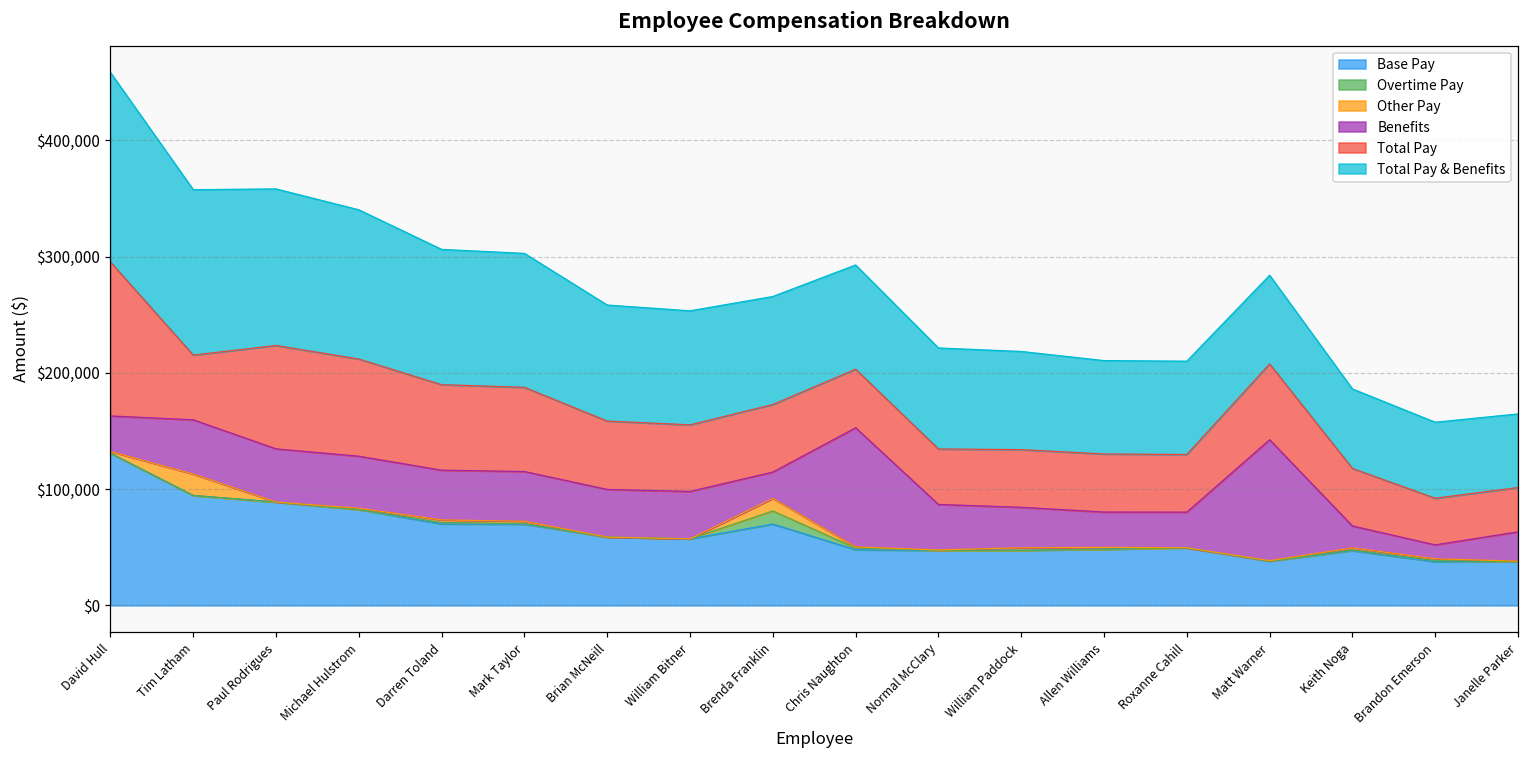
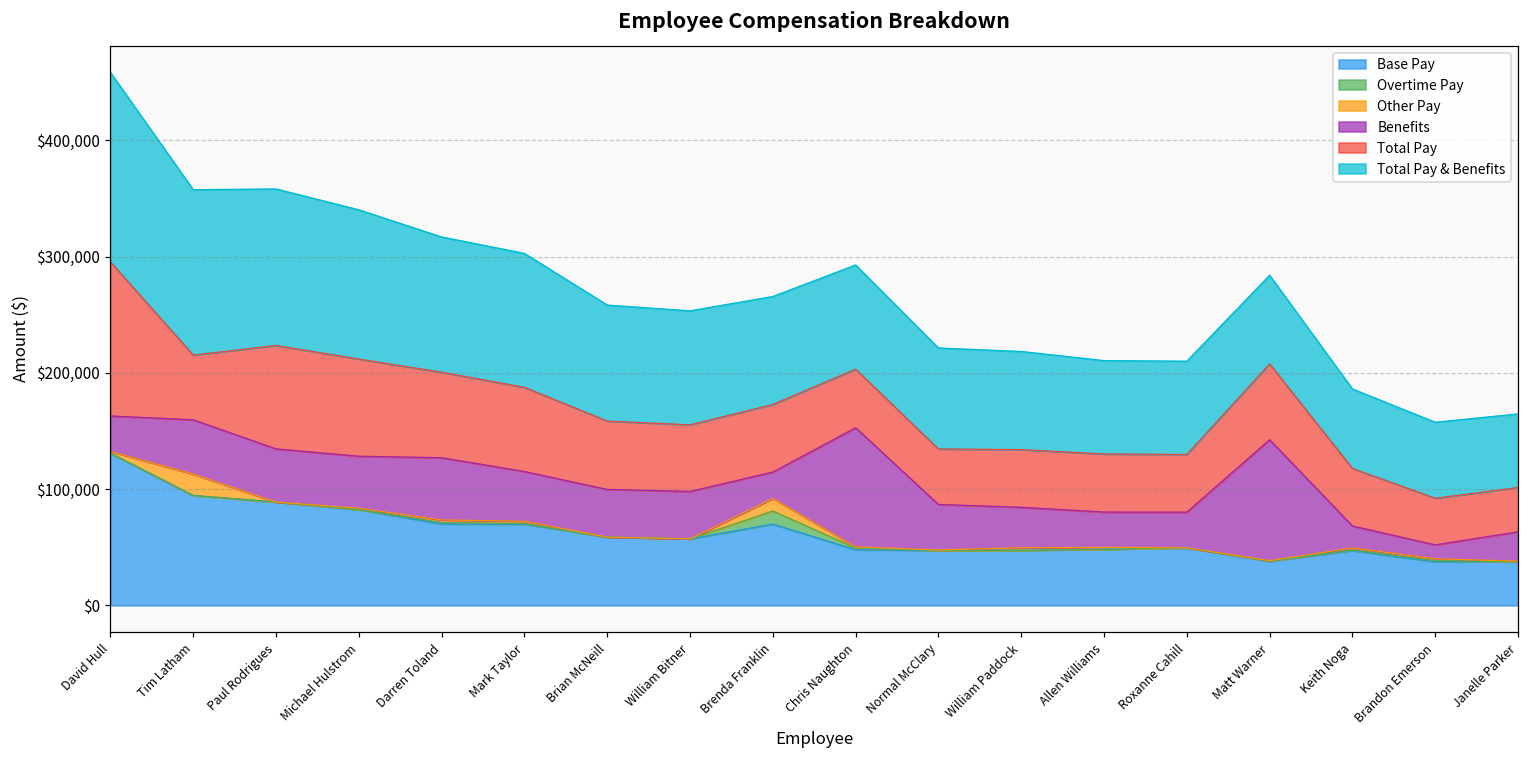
Benefits, Darren Toland: $43,000 -> $53,000
